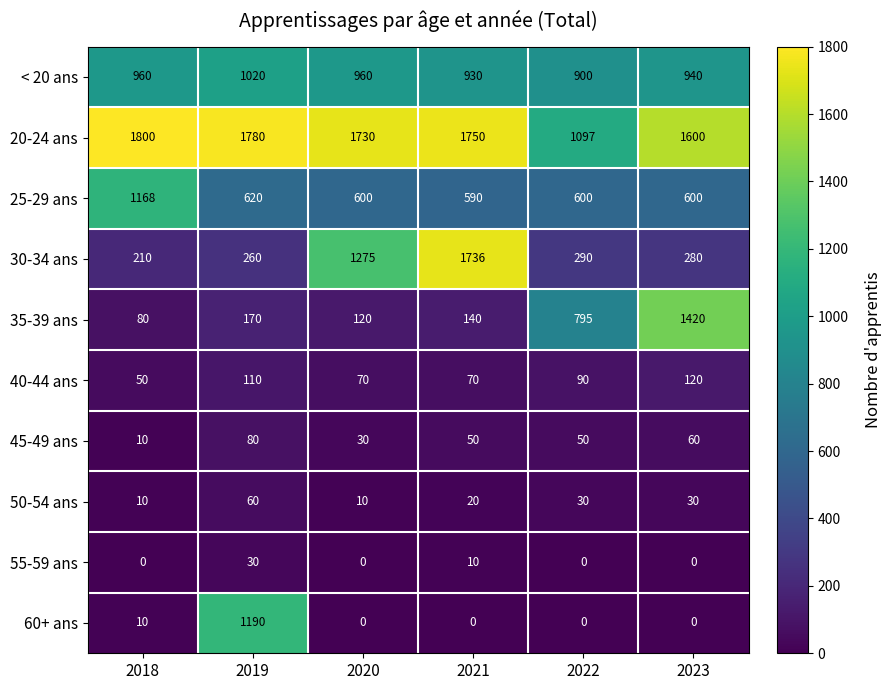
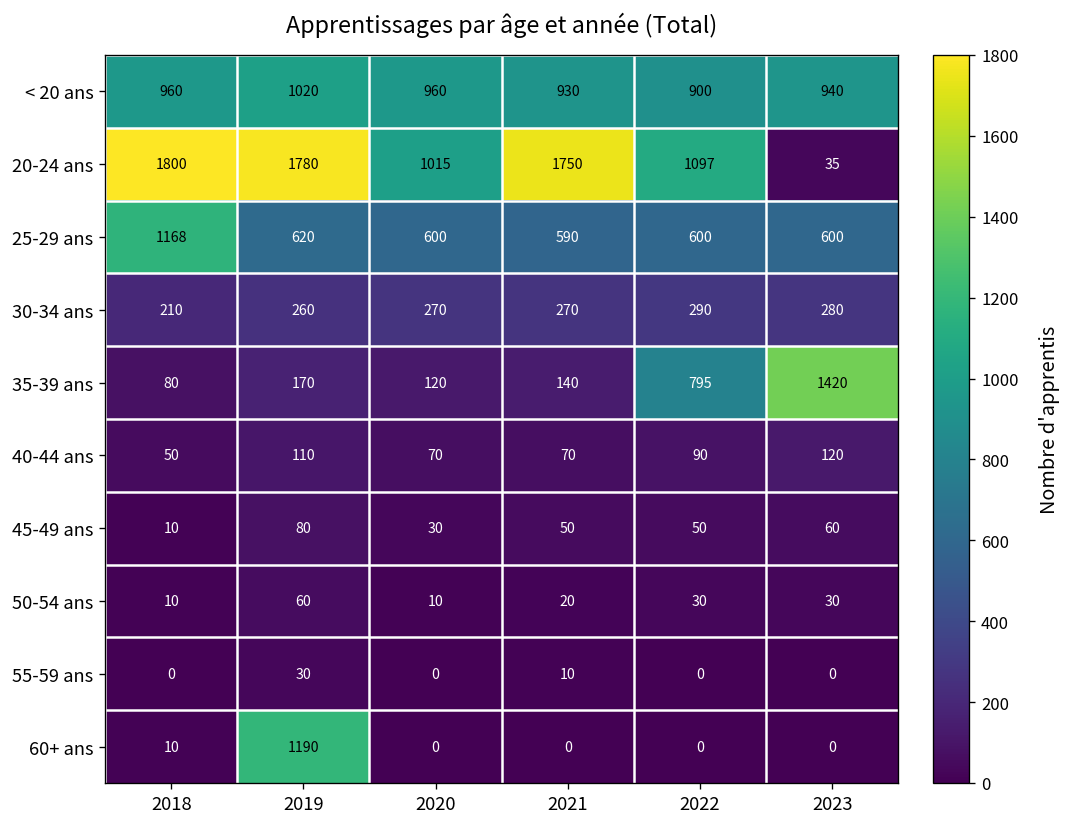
20-24 ans, 2020: 1730 -> 1015
20-24 ans, 2023: 1600 -> 35
30-34 ans, 2020: 1275 -> 270
30-34 ans, 2021: 1736 -> 270
